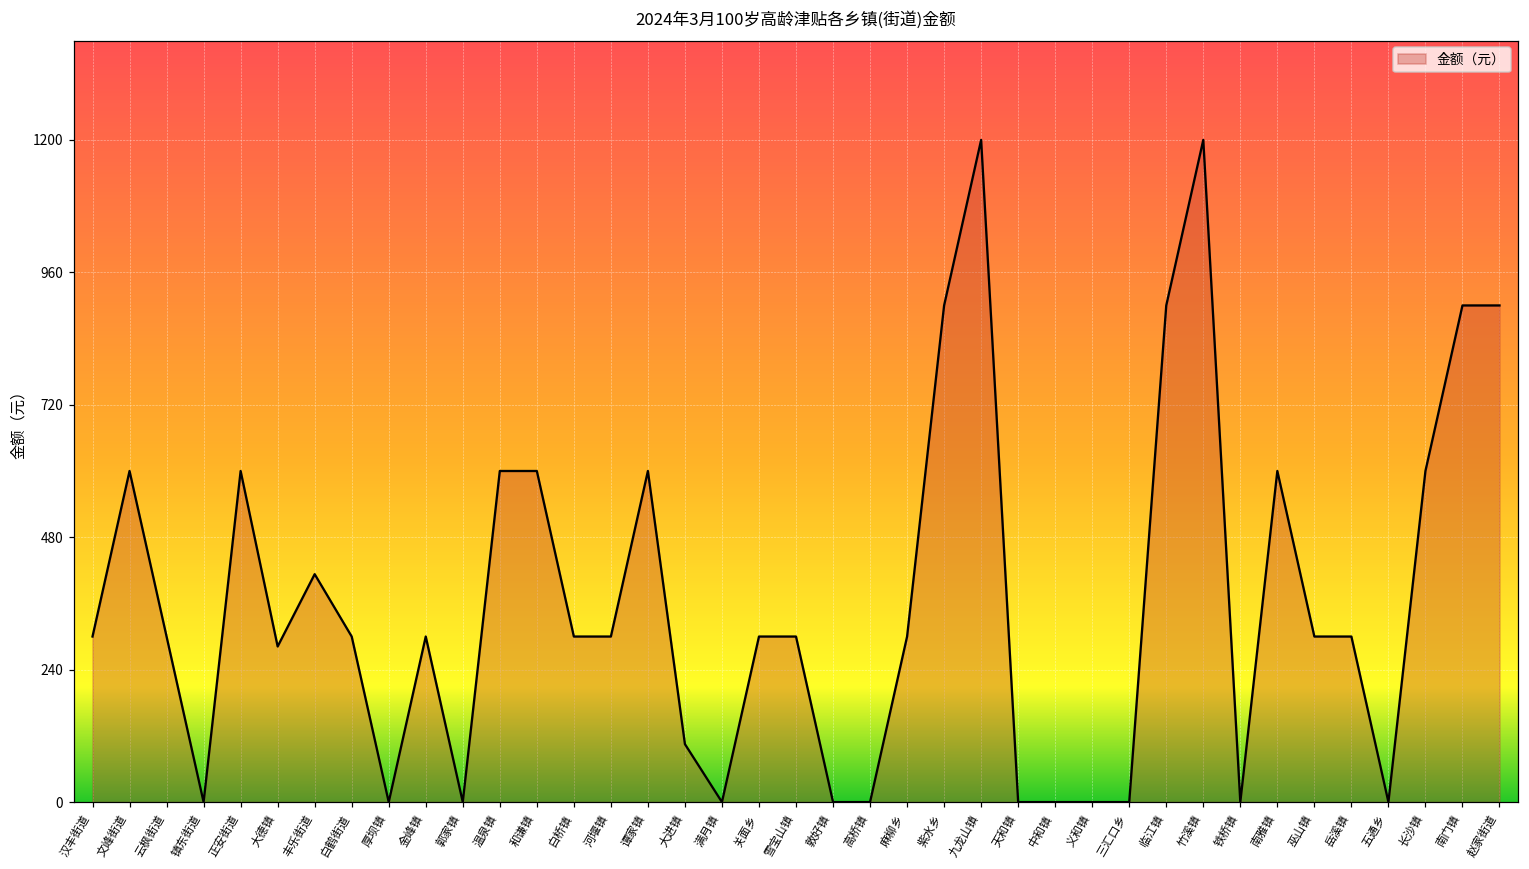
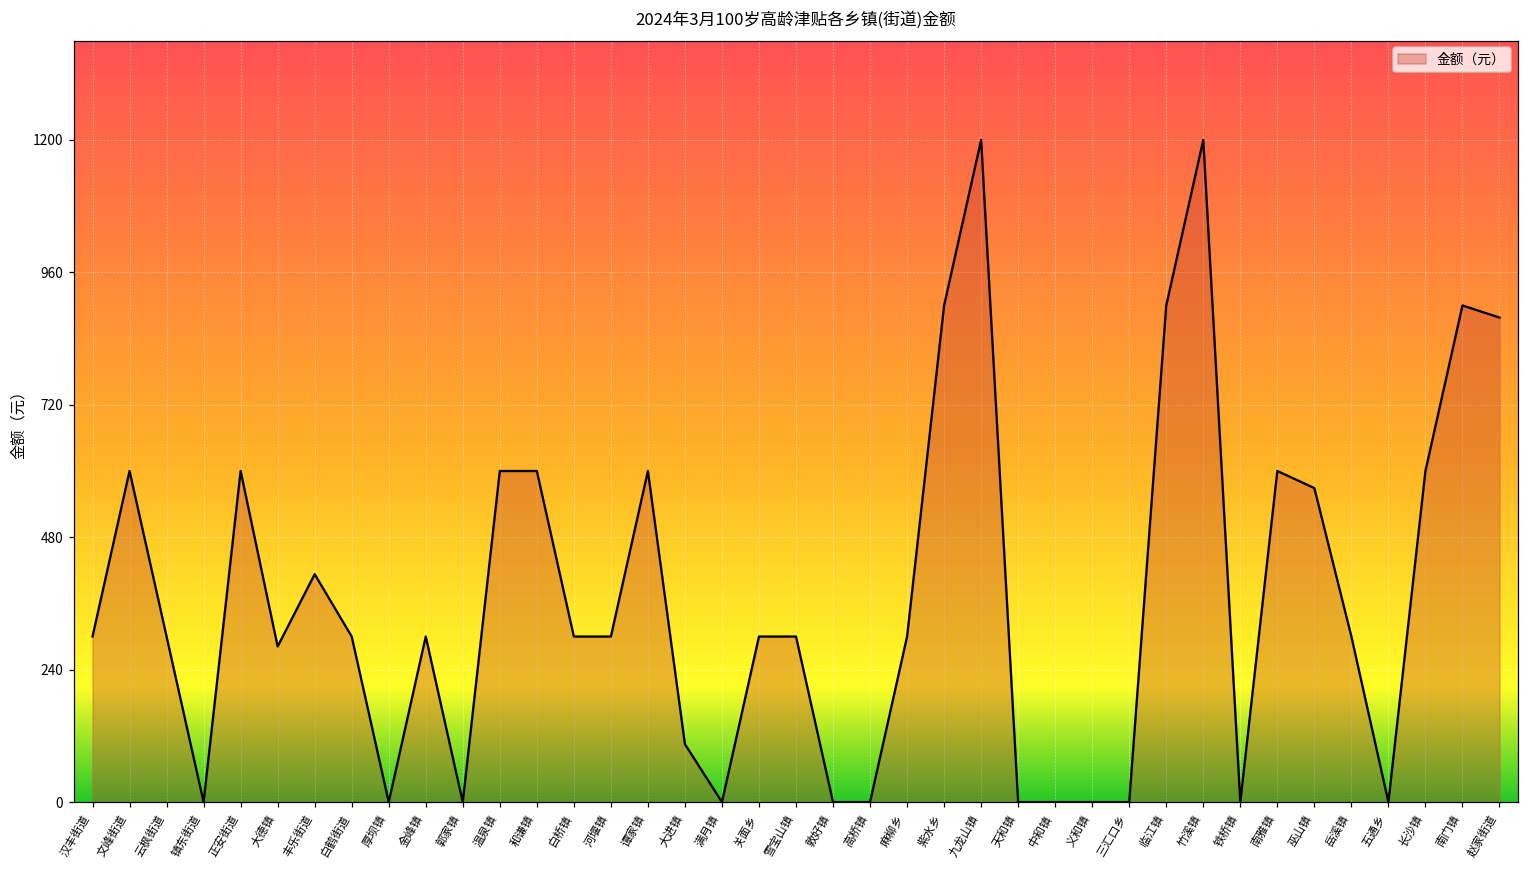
巫山镇: 300 -> 570
赵家街道: 900 -> 880
